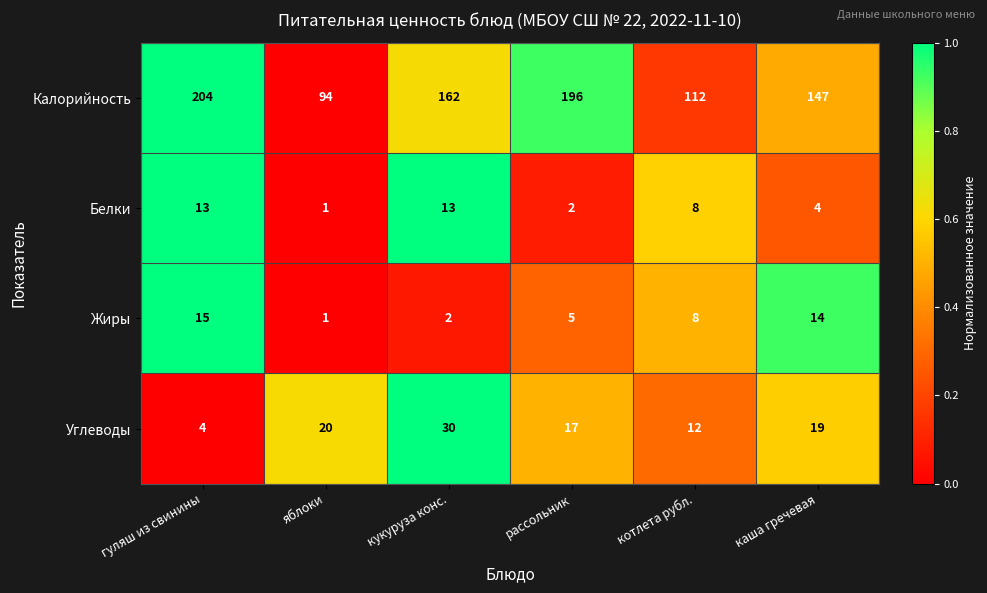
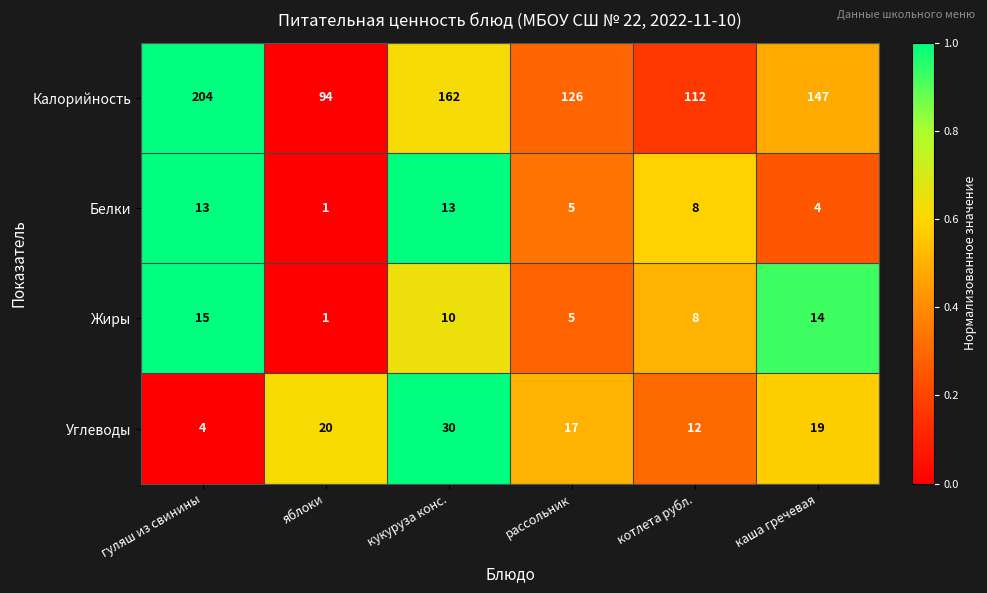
Калорийность, рассольник: 196 -> 126
Белки, рассольник: 2 -> 5
Жиры, кукуруза конс.: 2 -> 10
